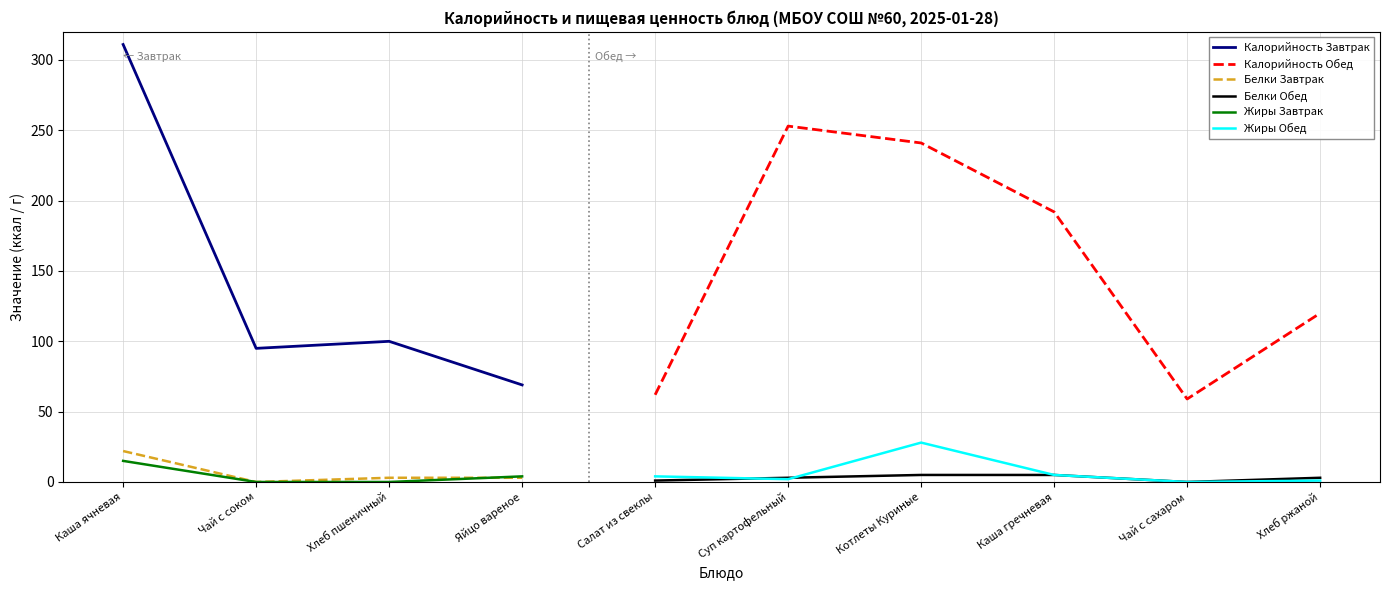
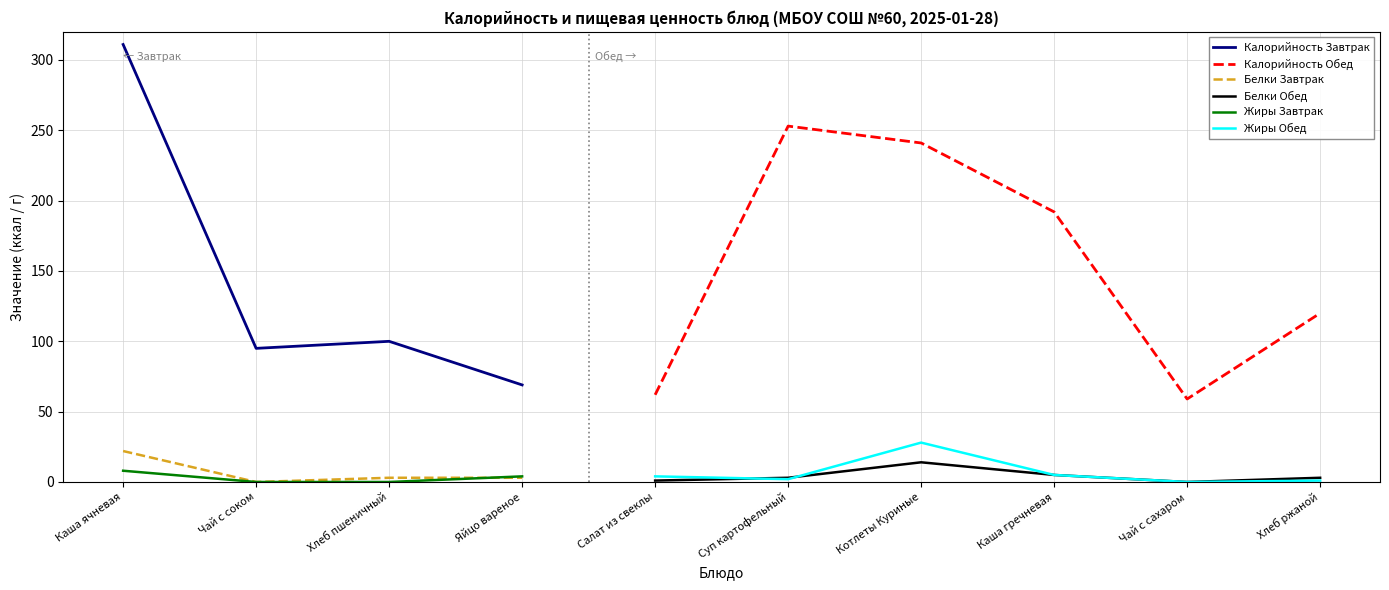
Жиры Завтрак, Каша ячневая: 15 -> 8
Белки Обед, Котлеты Куриные: 5 -> 14
